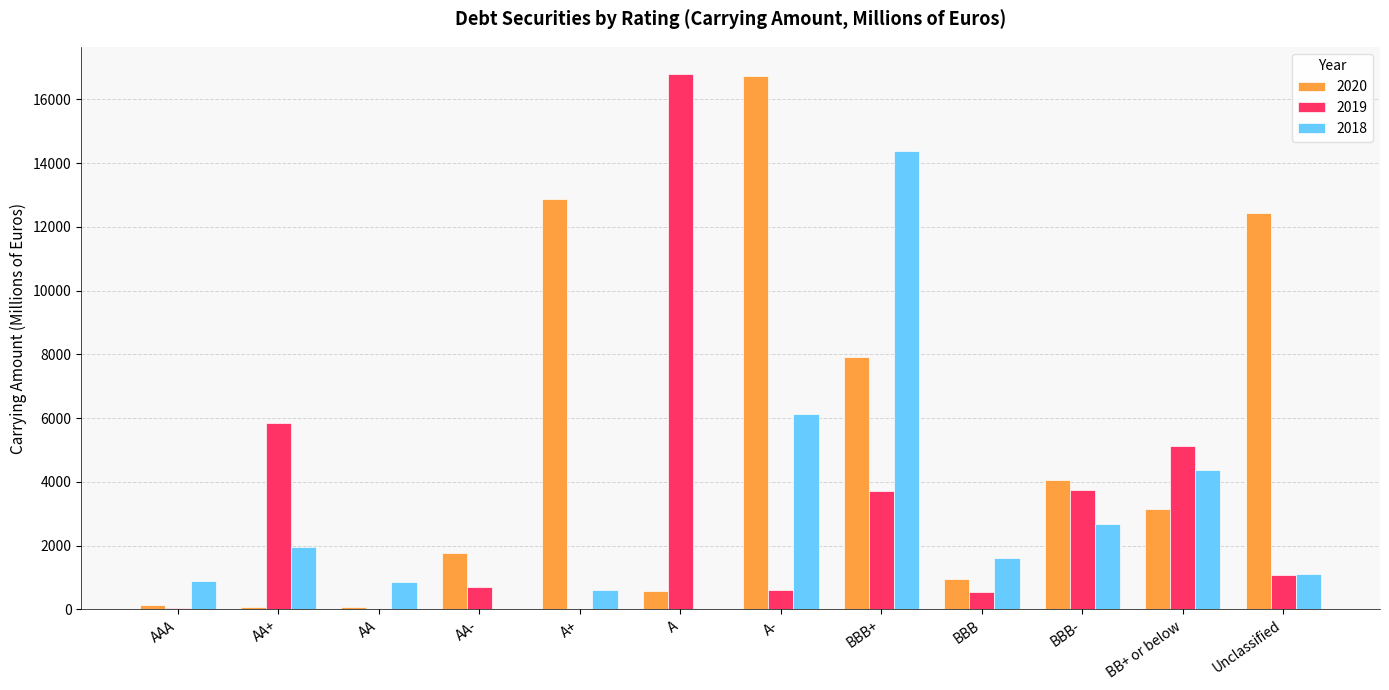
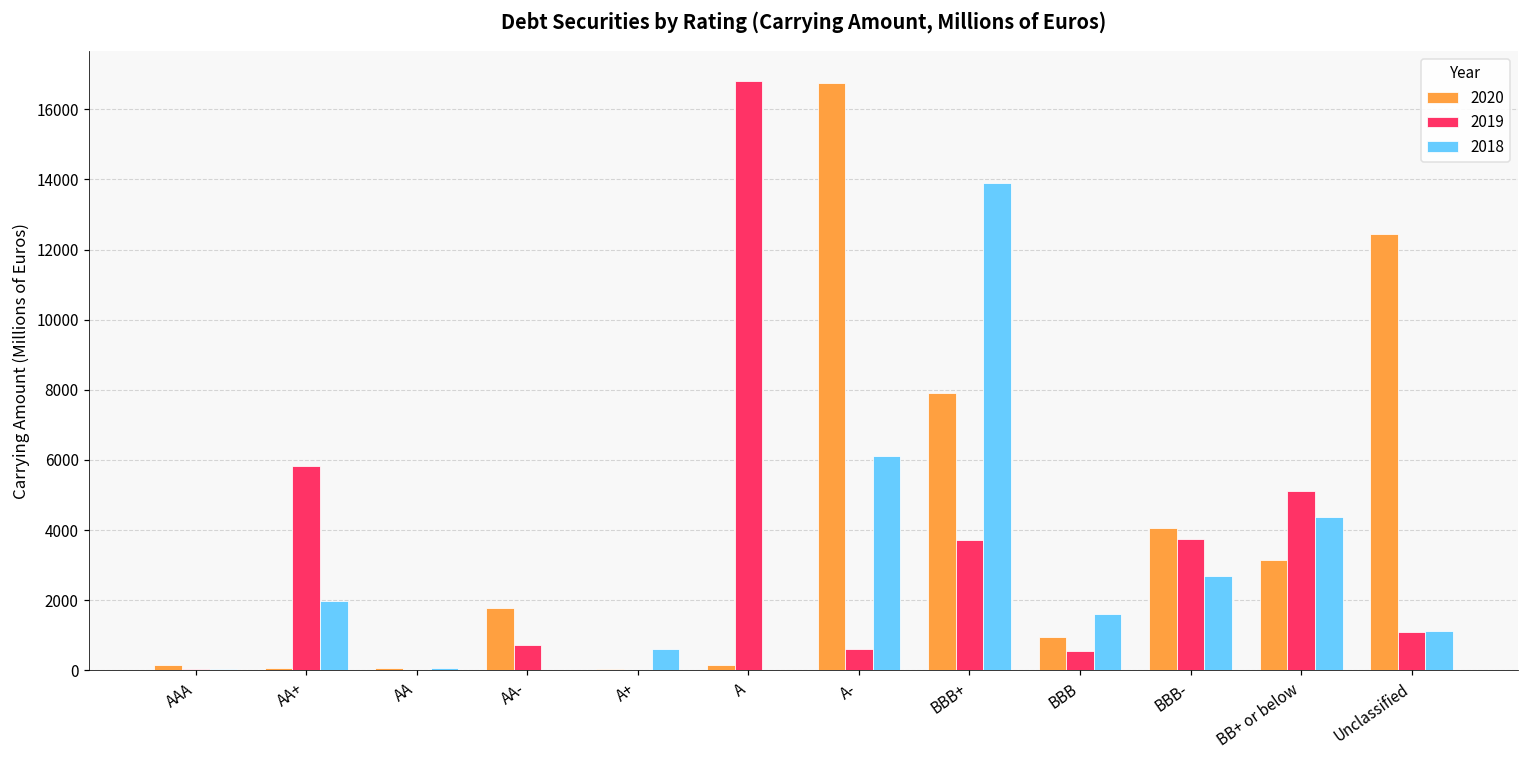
2018, AAA: 900 -> 0
2018, AA: 900 -> 100
2020, A+: 12900 -> 0
2020, A: 600 -> 200
2018, BBB+: 14400 -> 13900
